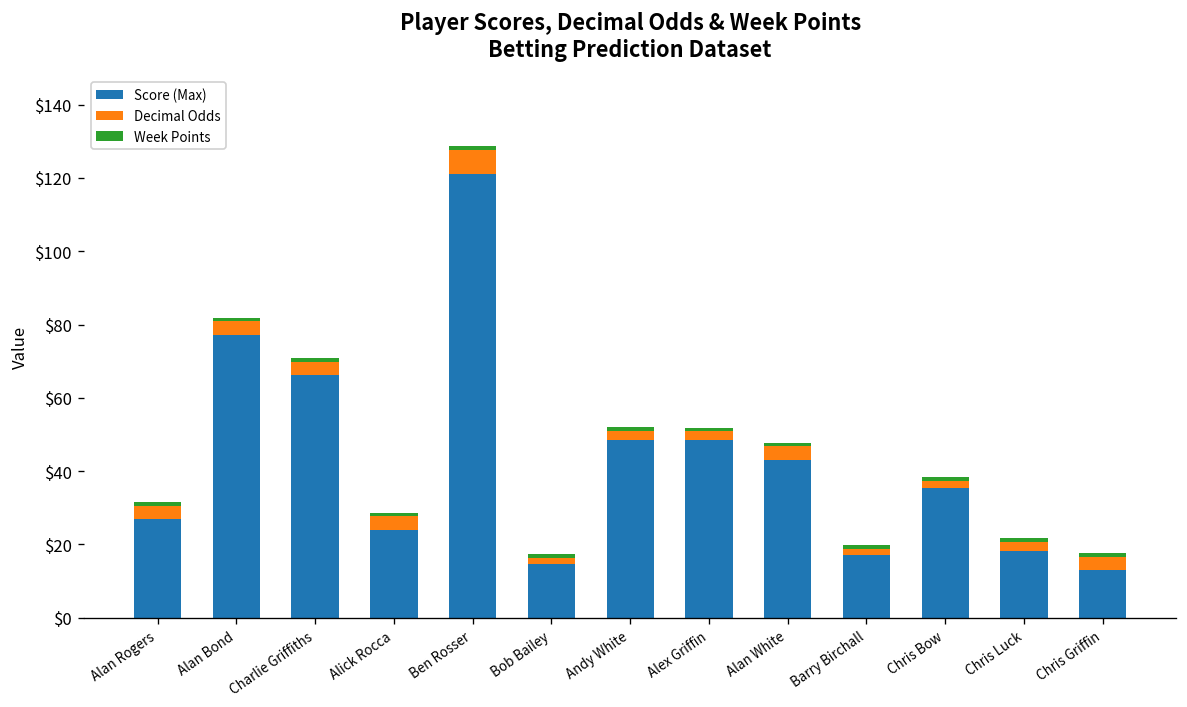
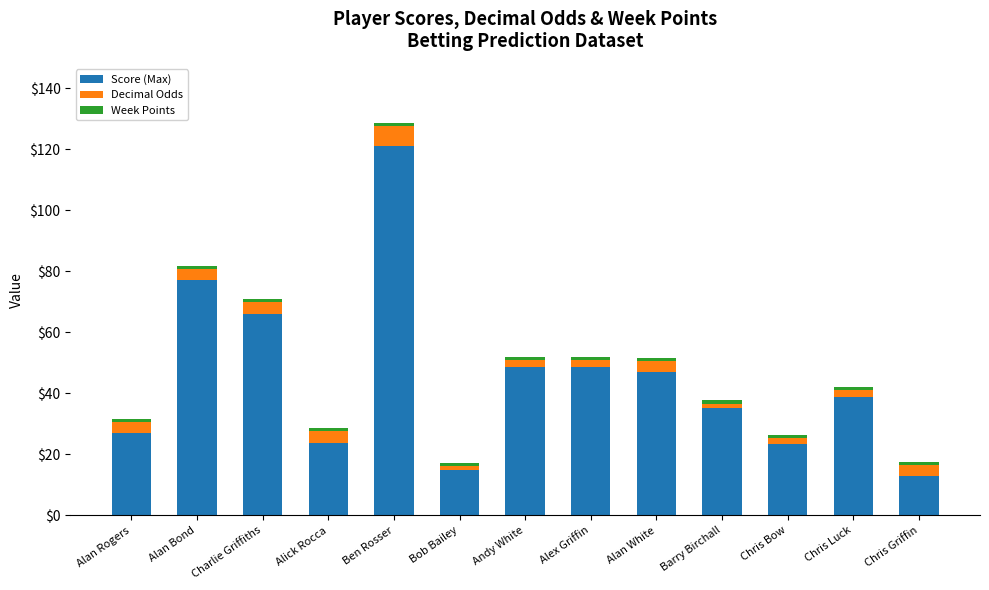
Score (Max), Alan White: $43 -> $47
Score (Max), Barry Birchall: $17 -> $35
Score (Max), Chris Bow: $35 -> $23
Score (Max), Chris Luck: $18 -> $39
